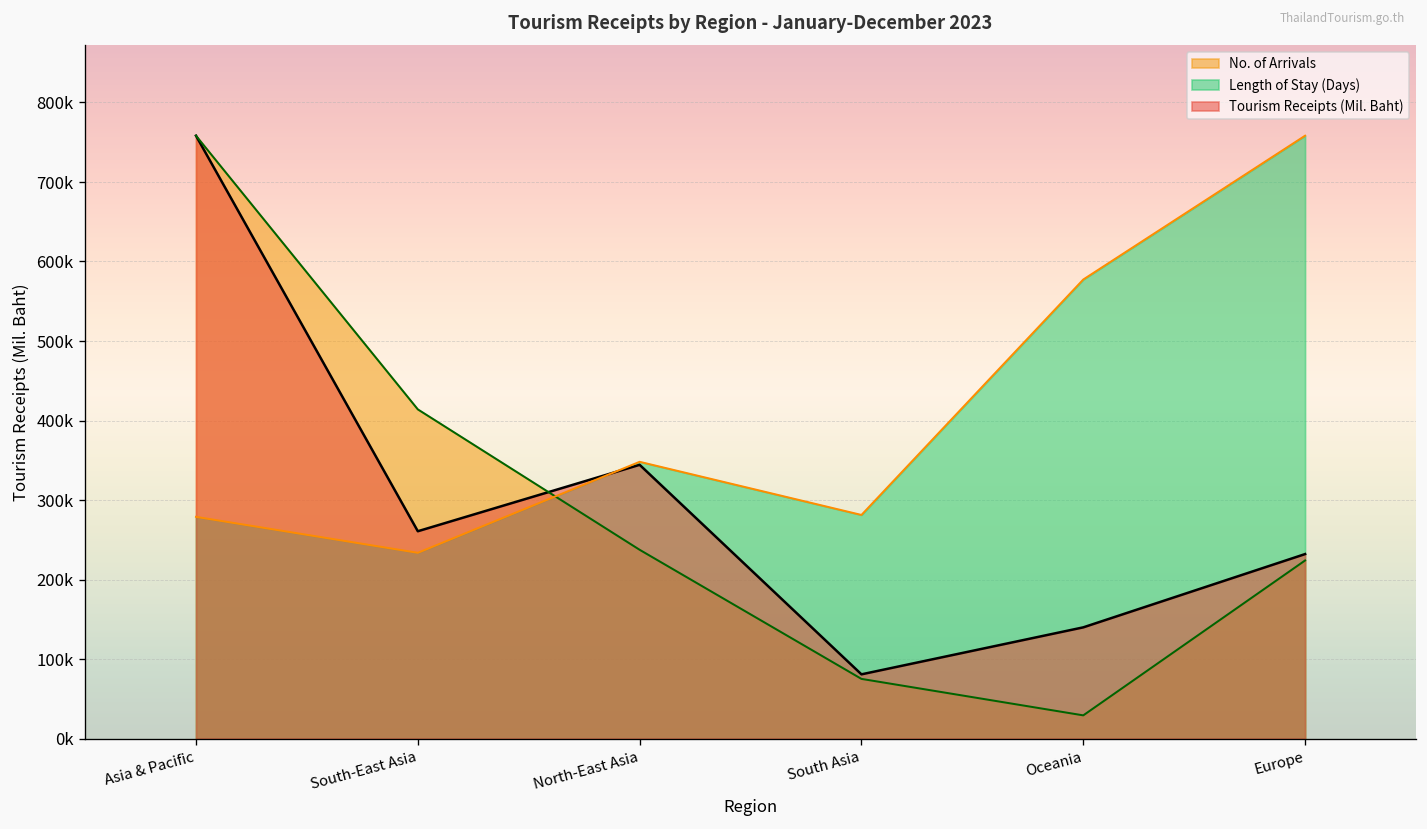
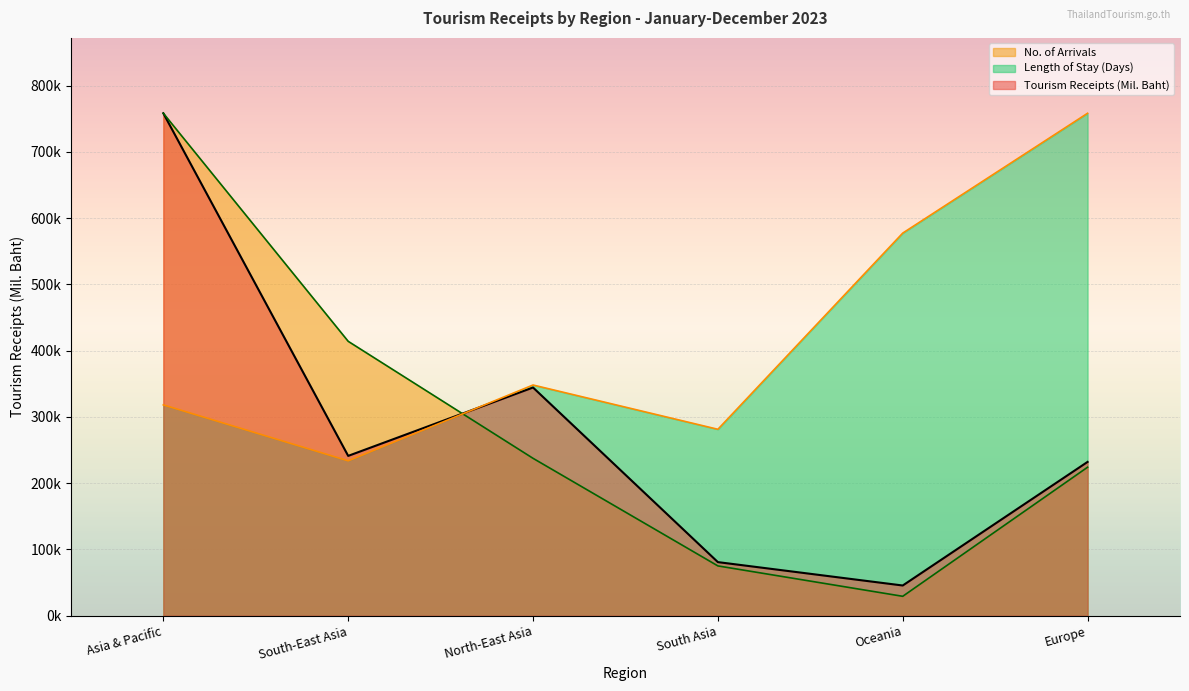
Length of Stay (Days), Asia & Pacific: 280000 -> 320000
Tourism Receipts (Mil. Baht), South-East Asia: 260000 -> 240000
Tourism Receipts (Mil. Baht), Oceania: 140000 -> 50000
